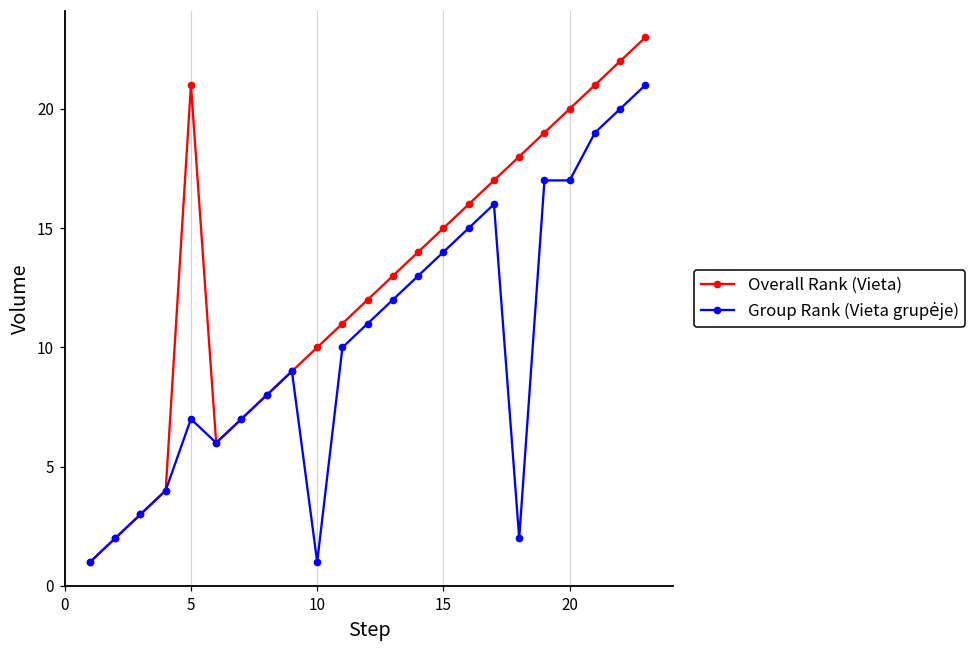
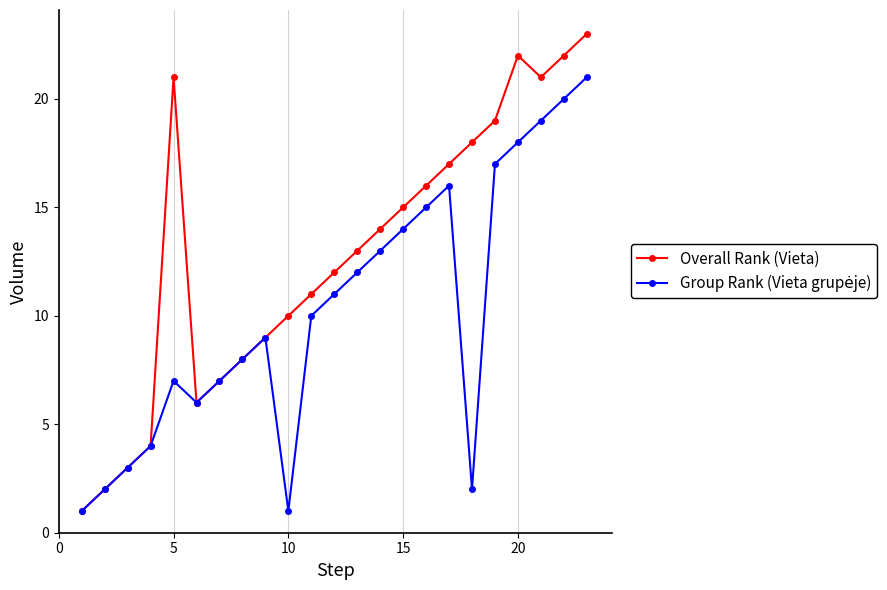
Overall Rank (Vieta), 20: 20 -> 22
Group Rank (Vieta grupėje), 20: 17 -> 18
